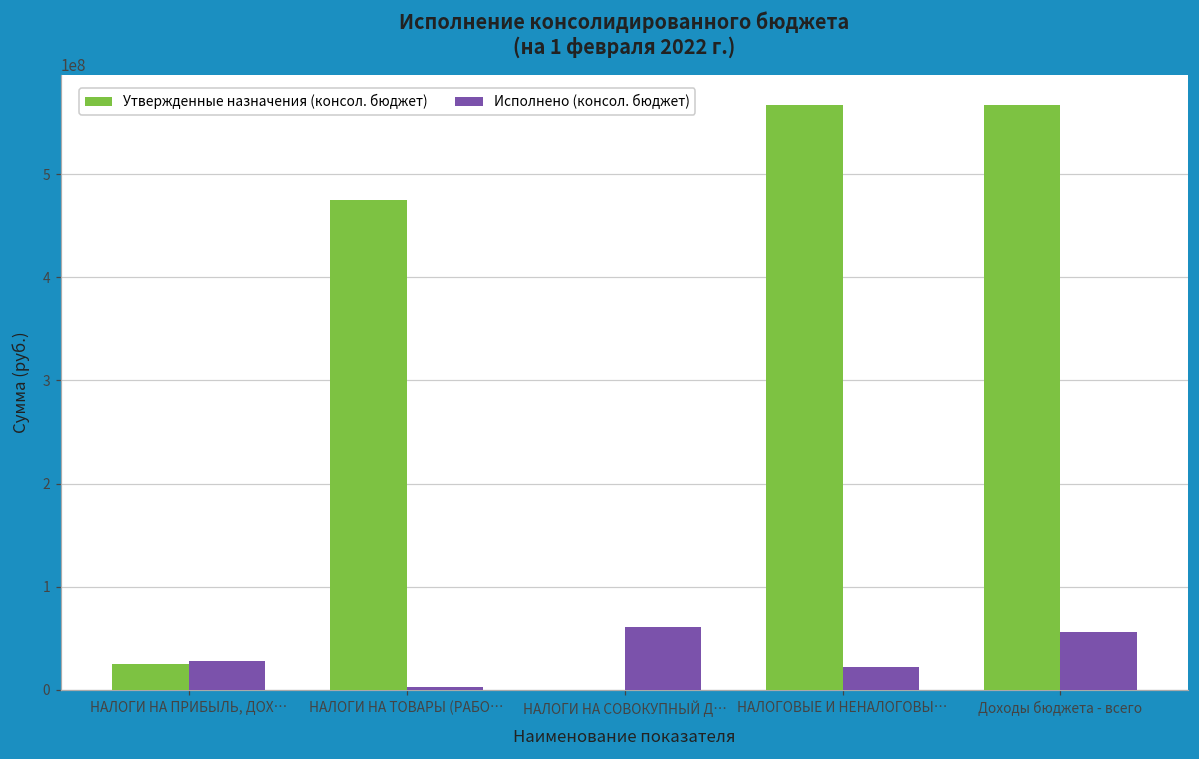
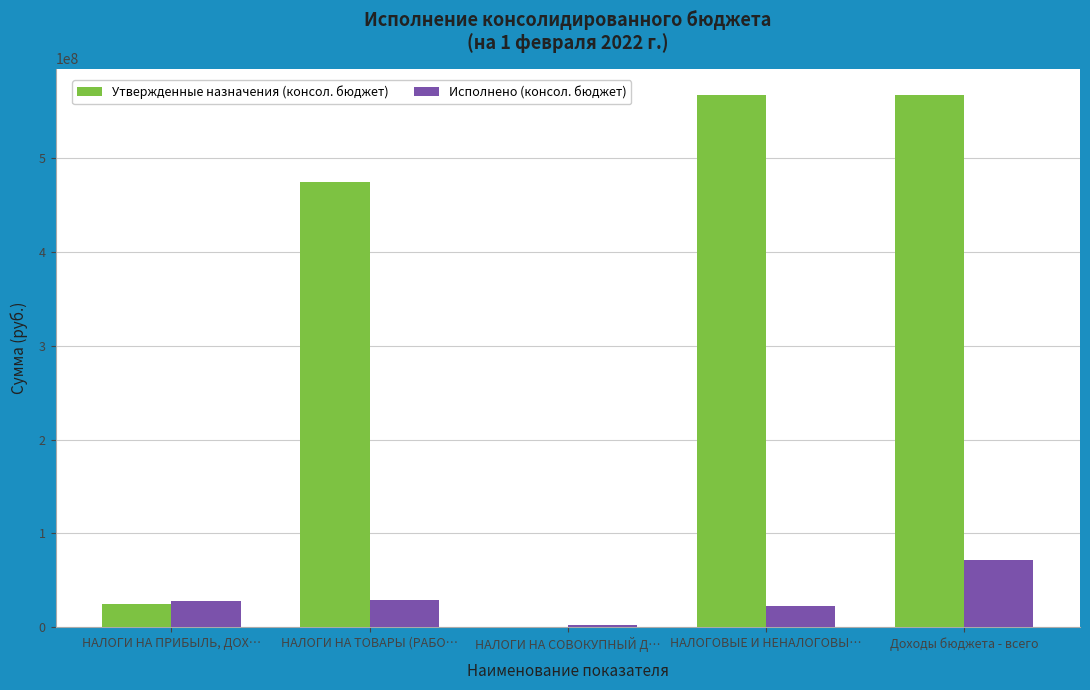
Исполнено (консол. бюджет), НАЛОГИ НА ТОВАРЫ (РАБО…: 0 -> 30000000
Исполнено (консол. бюджет), НАЛОГИ НА СОВОКУПНЫЙ Д…: 60000000 -> 0
Исполнено (консол. бюджет), Доходы бюджета - всего: 60000000 -> 70000000
